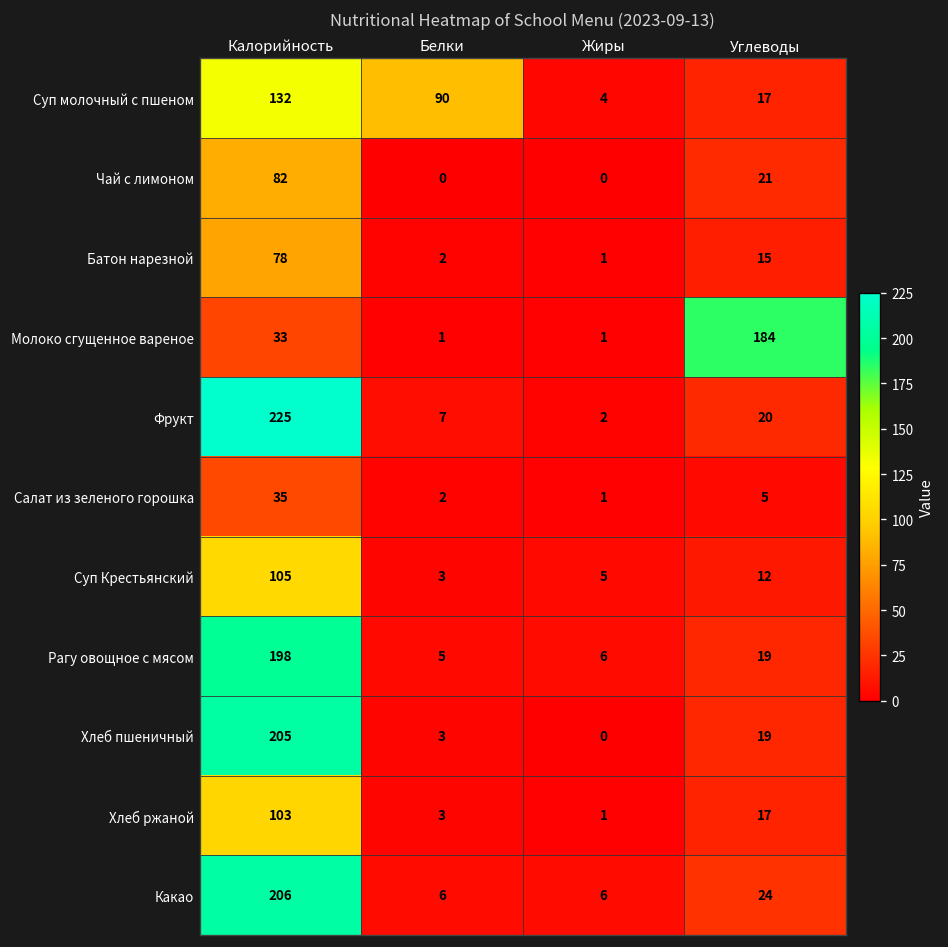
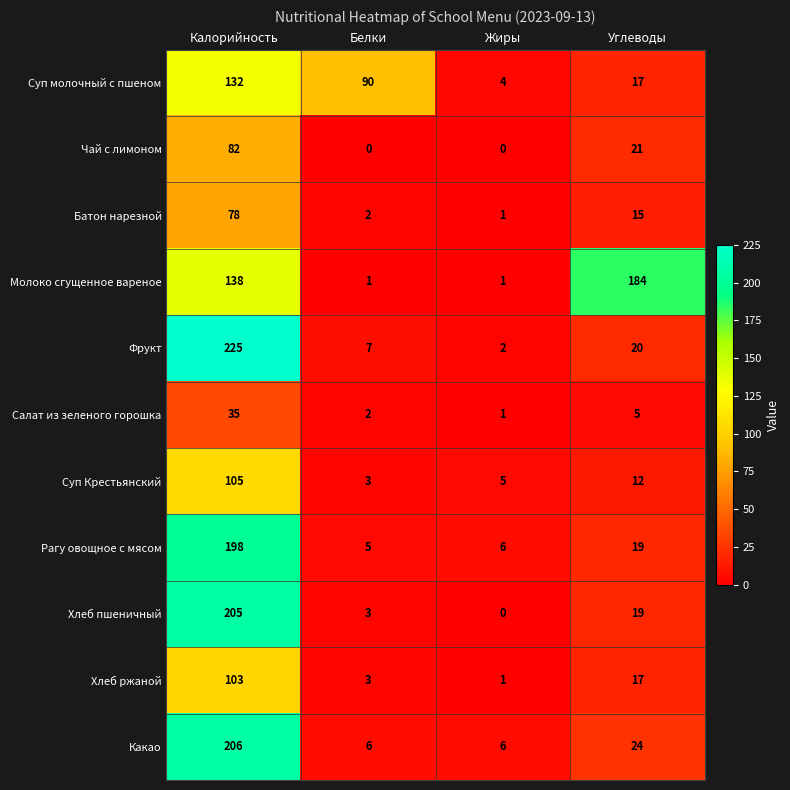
Молоко сгущенное вареное, Калорийность: 33 -> 138
